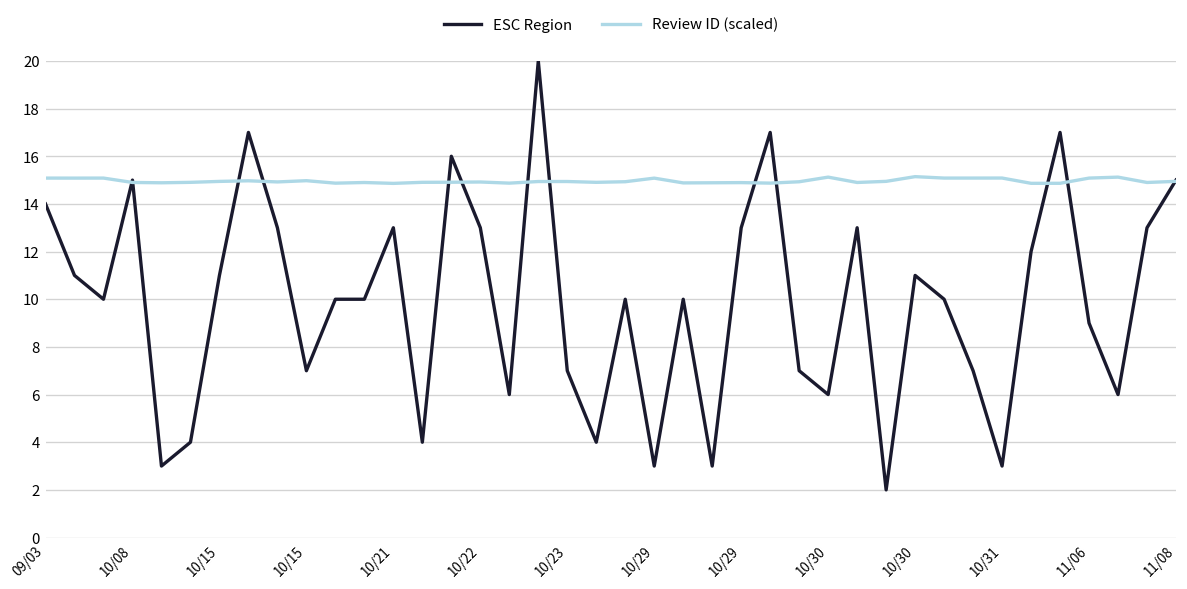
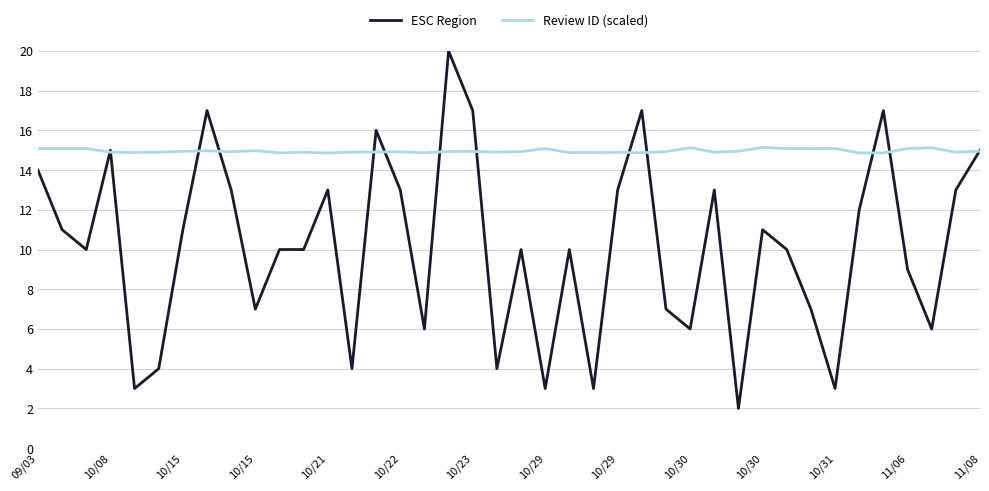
ESC Region, 10/23: 7 -> 17
